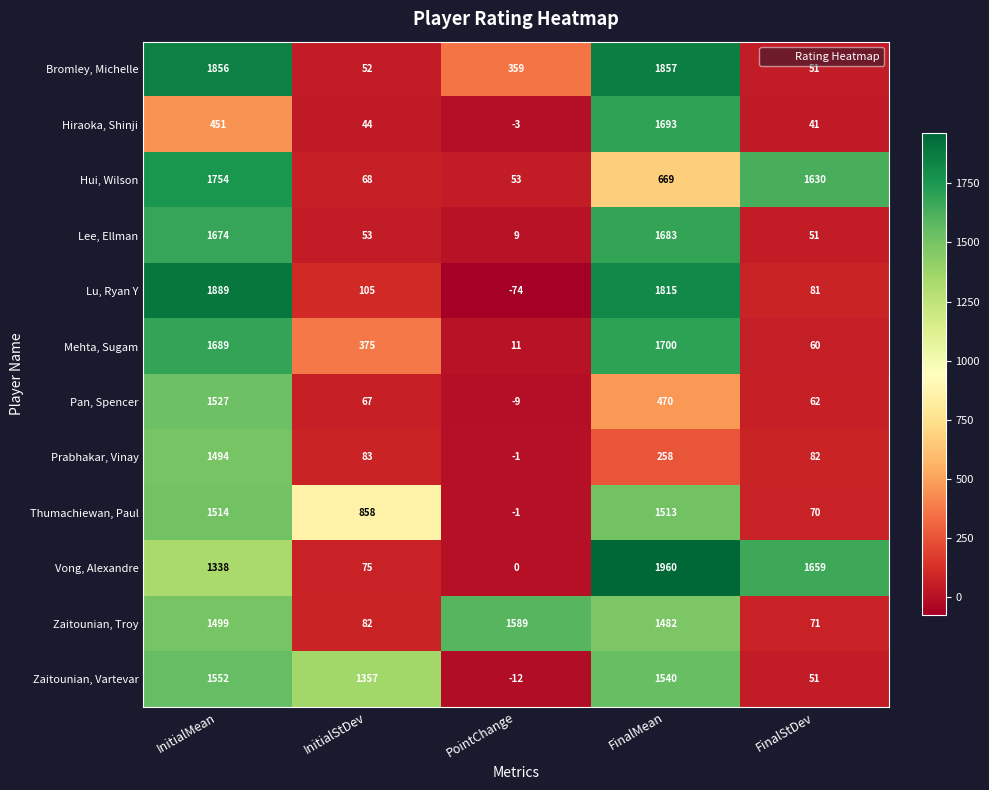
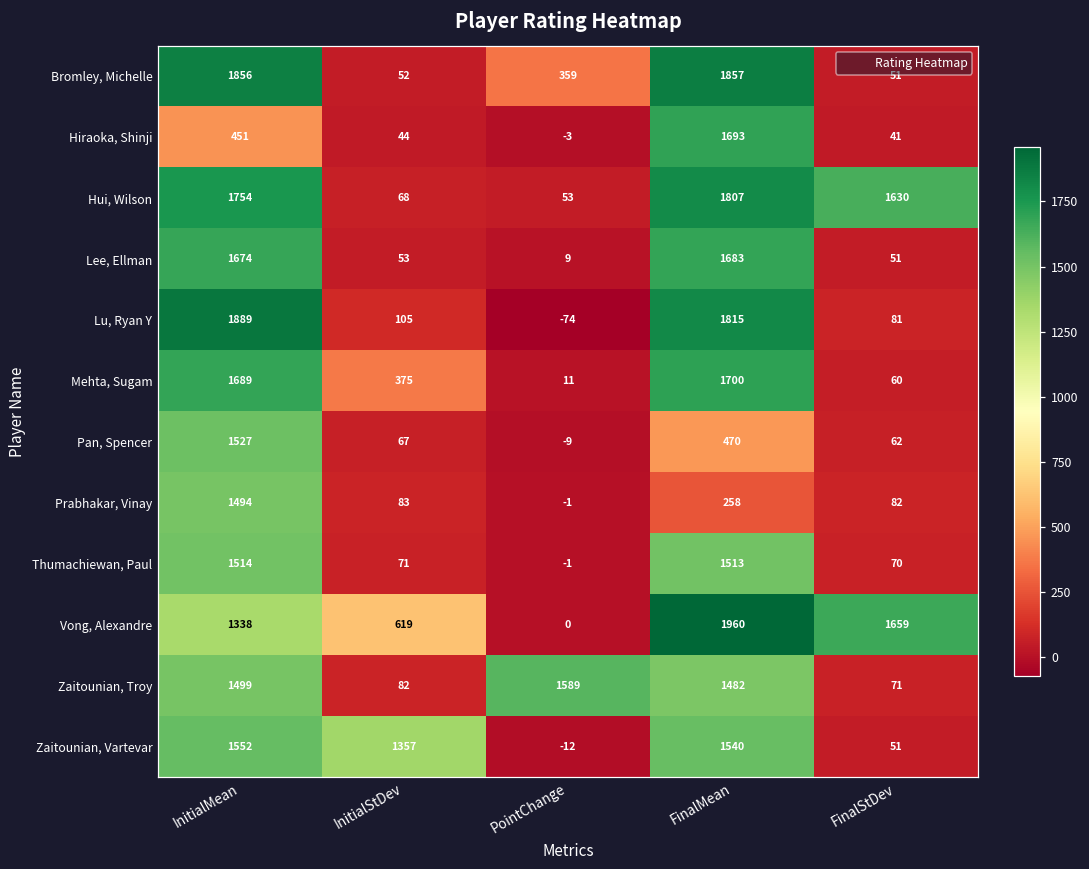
Hui, Wilson, FinalMean: 669 -> 1807
Thumachiewan, Paul, InitialStDev: 858 -> 71
Vong, Alexandre, InitialStDev: 75 -> 619
